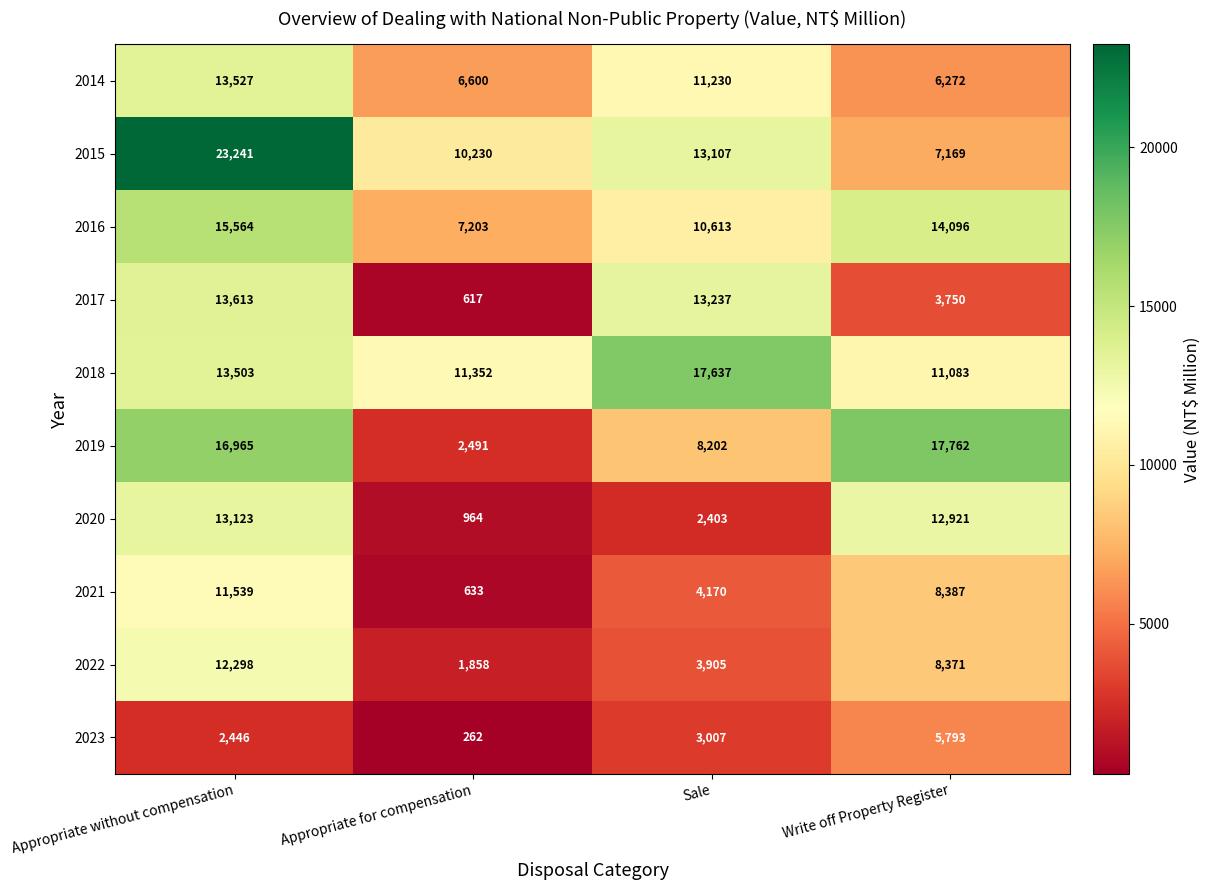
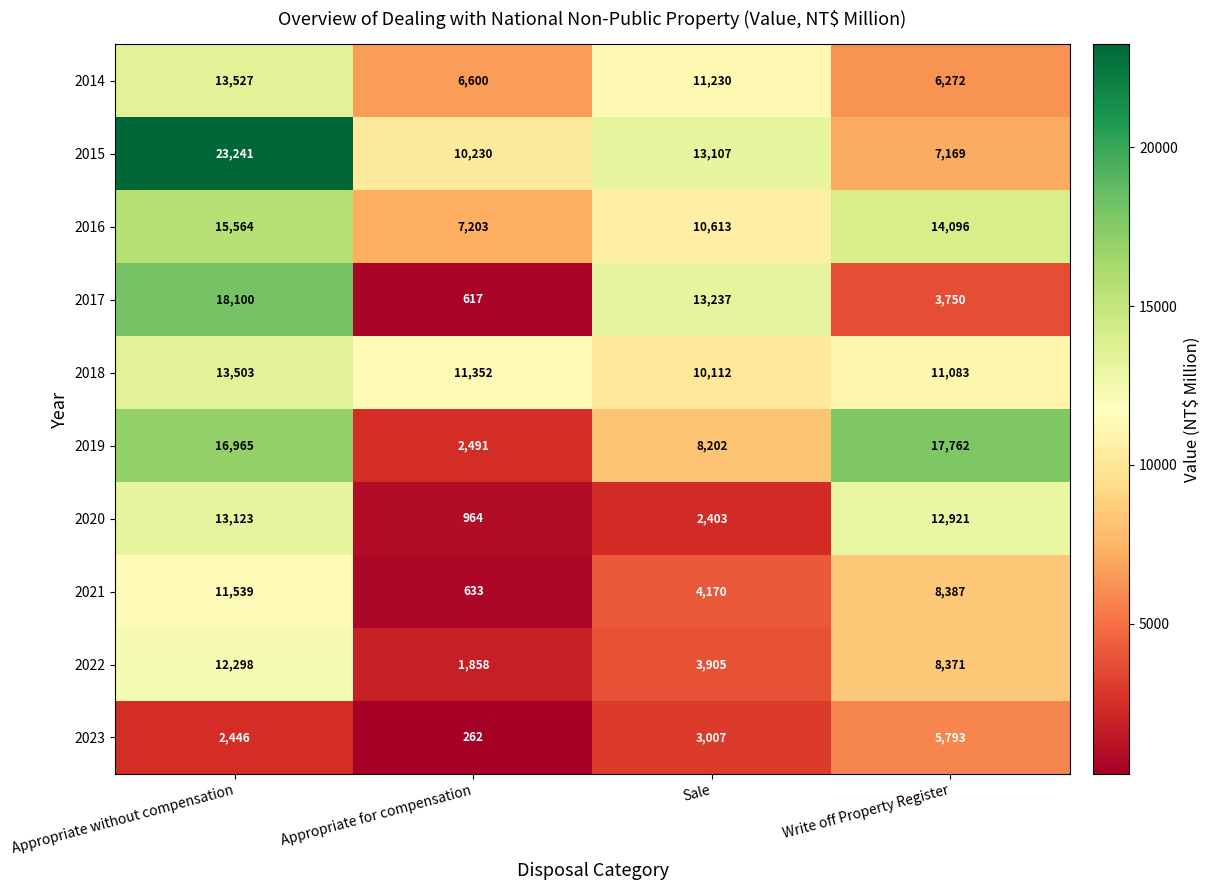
2017, Appropriate without compensation: 13,613 -> 18,100
2018, Sale: 17,637 -> 10,112
